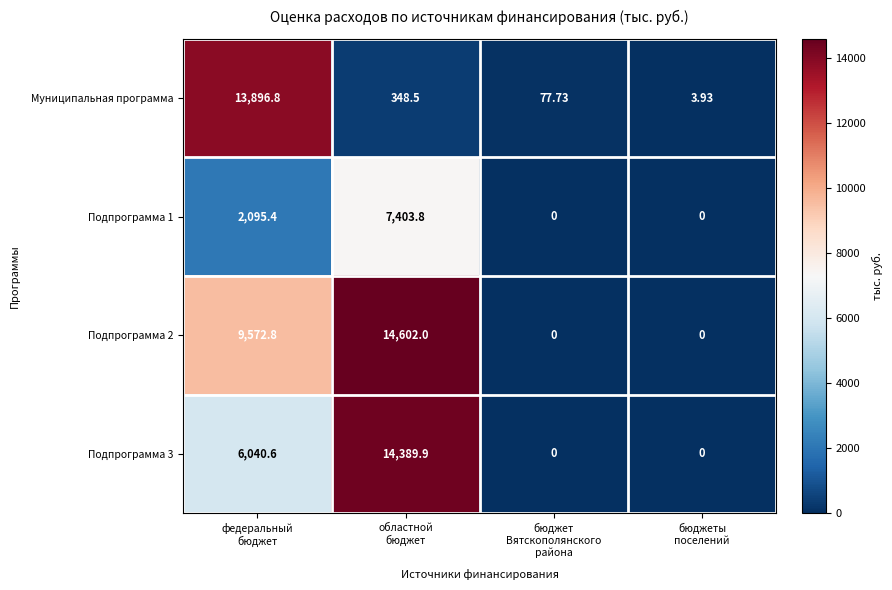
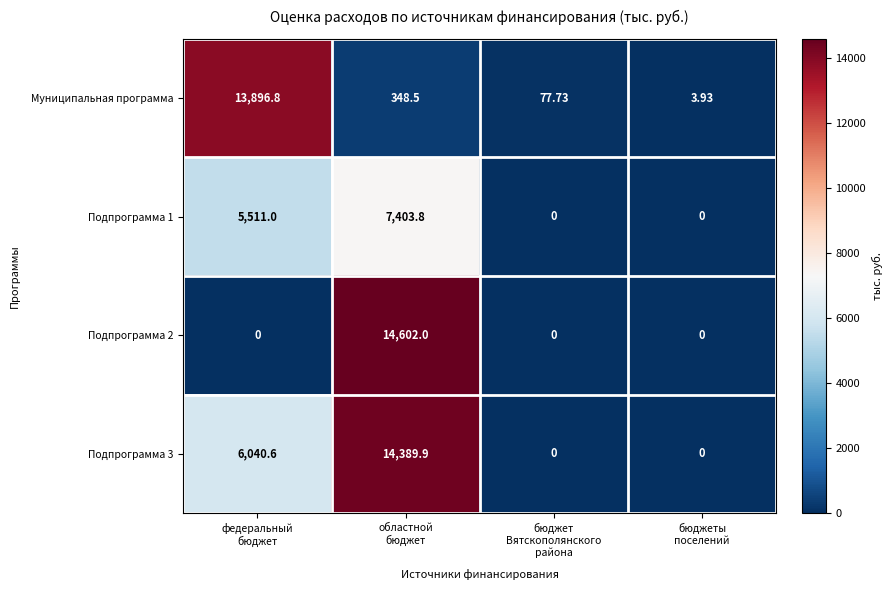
Подпрограмма 1, федеральный бюджет: 2,095.4 -> 5,511.0
Подпрограмма 2, федеральный бюджет: 9,572.8 -> 0
